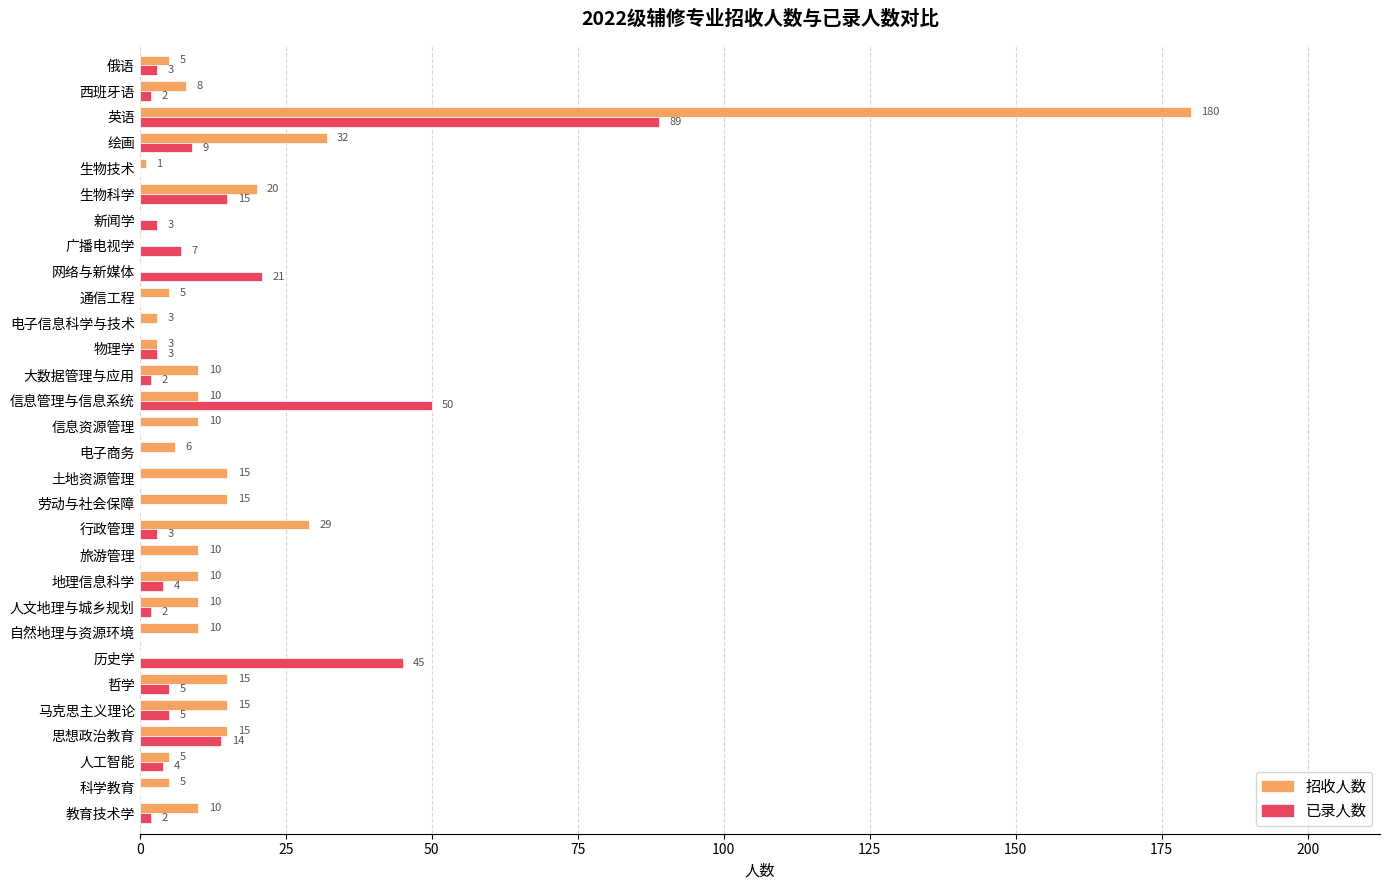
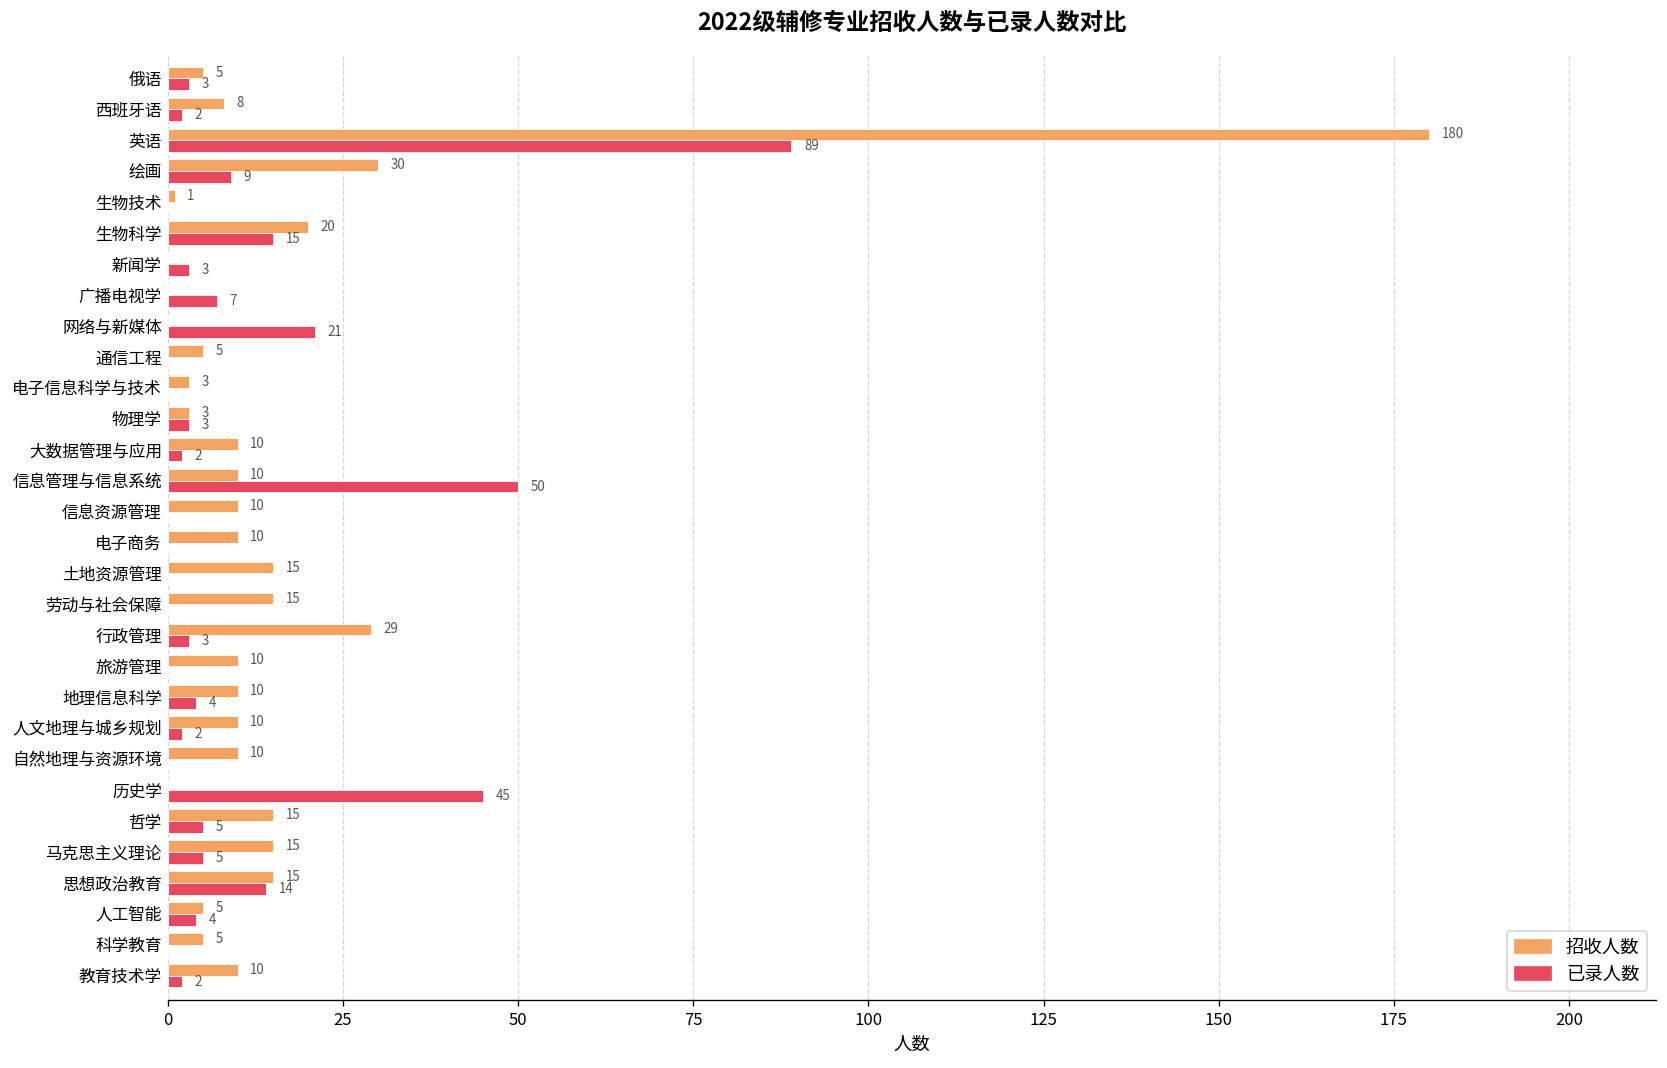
招收人数, 绘画: 32 -> 30
招收人数, 电子商务: 6 -> 10
